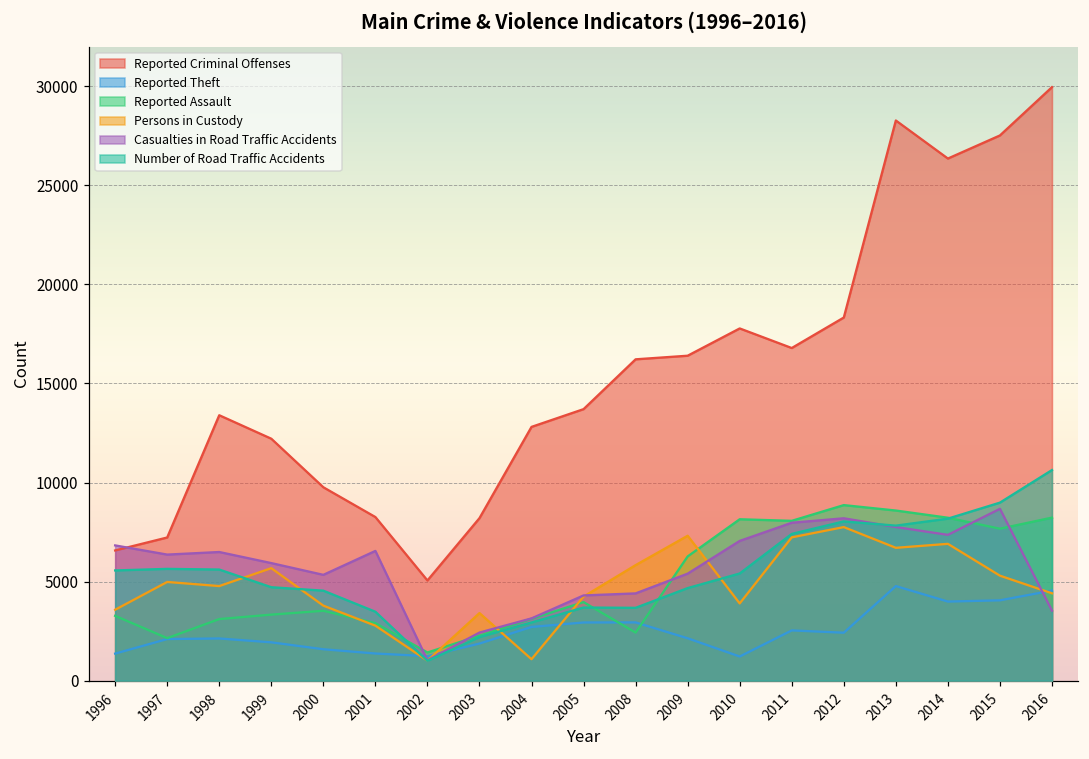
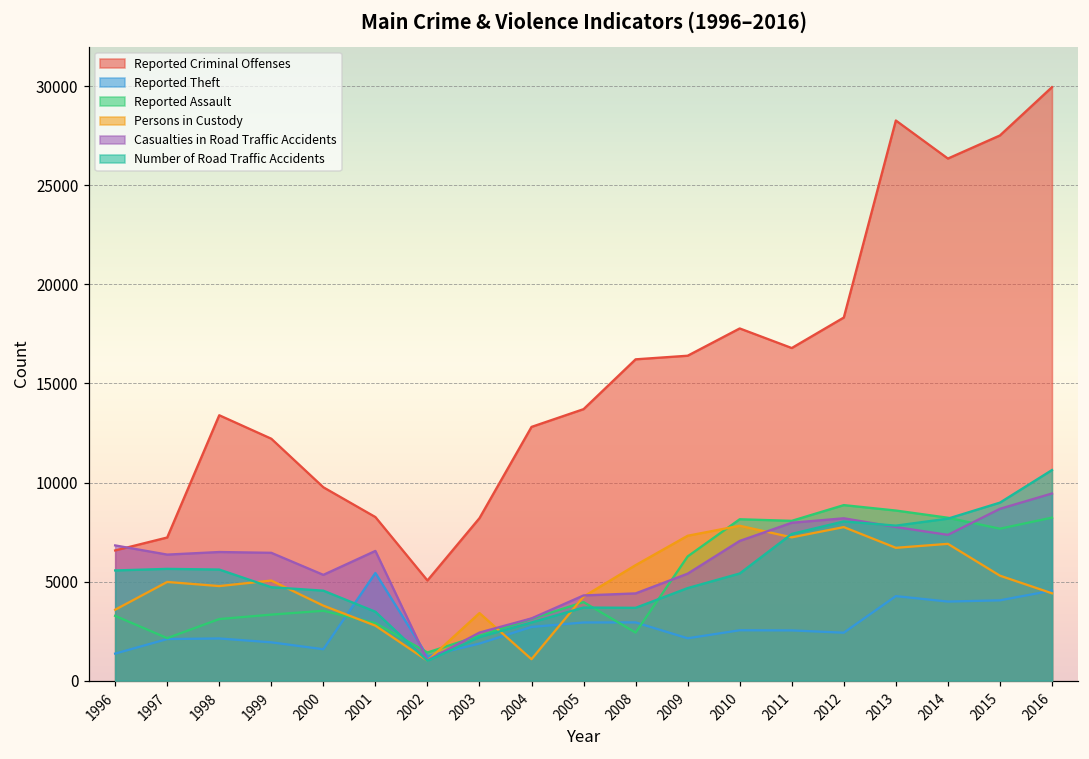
Persons in Custody, 1999: 5700 -> 5100
Casualties in Road Traffic Accidents, 1999: 5900 -> 6500
Reported Theft, 2001: 1400 -> 5400
Reported Theft, 2010: 1200 -> 2500
Persons in Custody, 2010: 3900 -> 7800
Reported Theft, 2013: 4800 -> 4300
Casualties in Road Traffic Accidents, 2016: 3500 -> 9400
